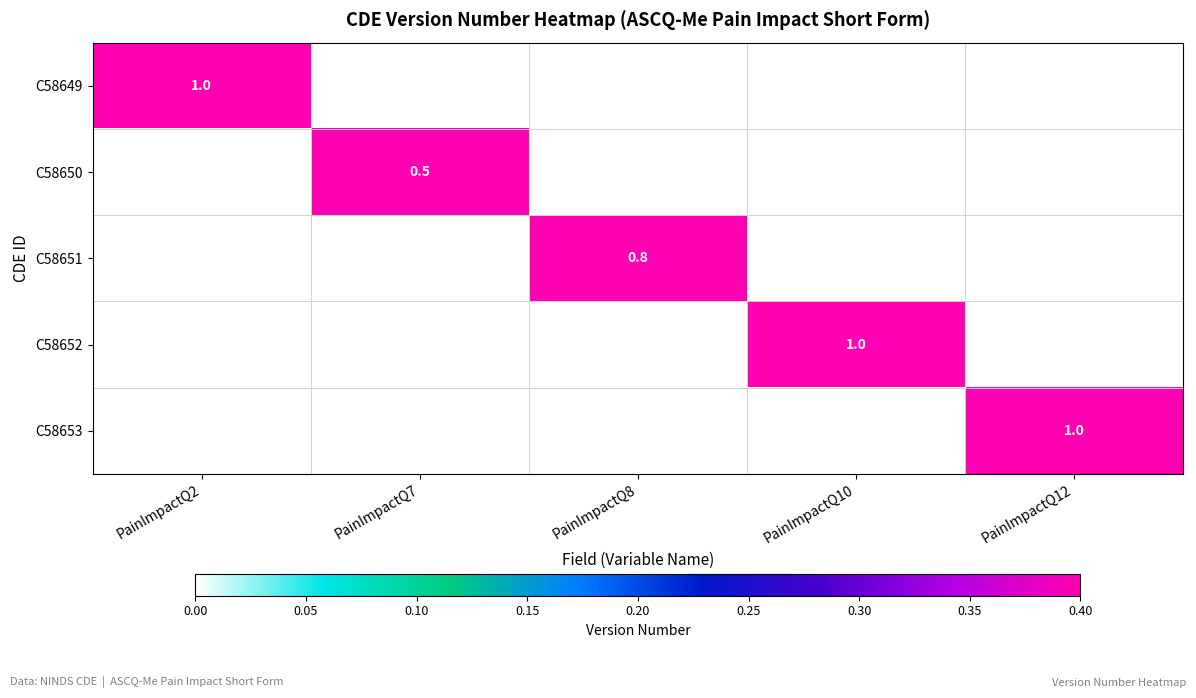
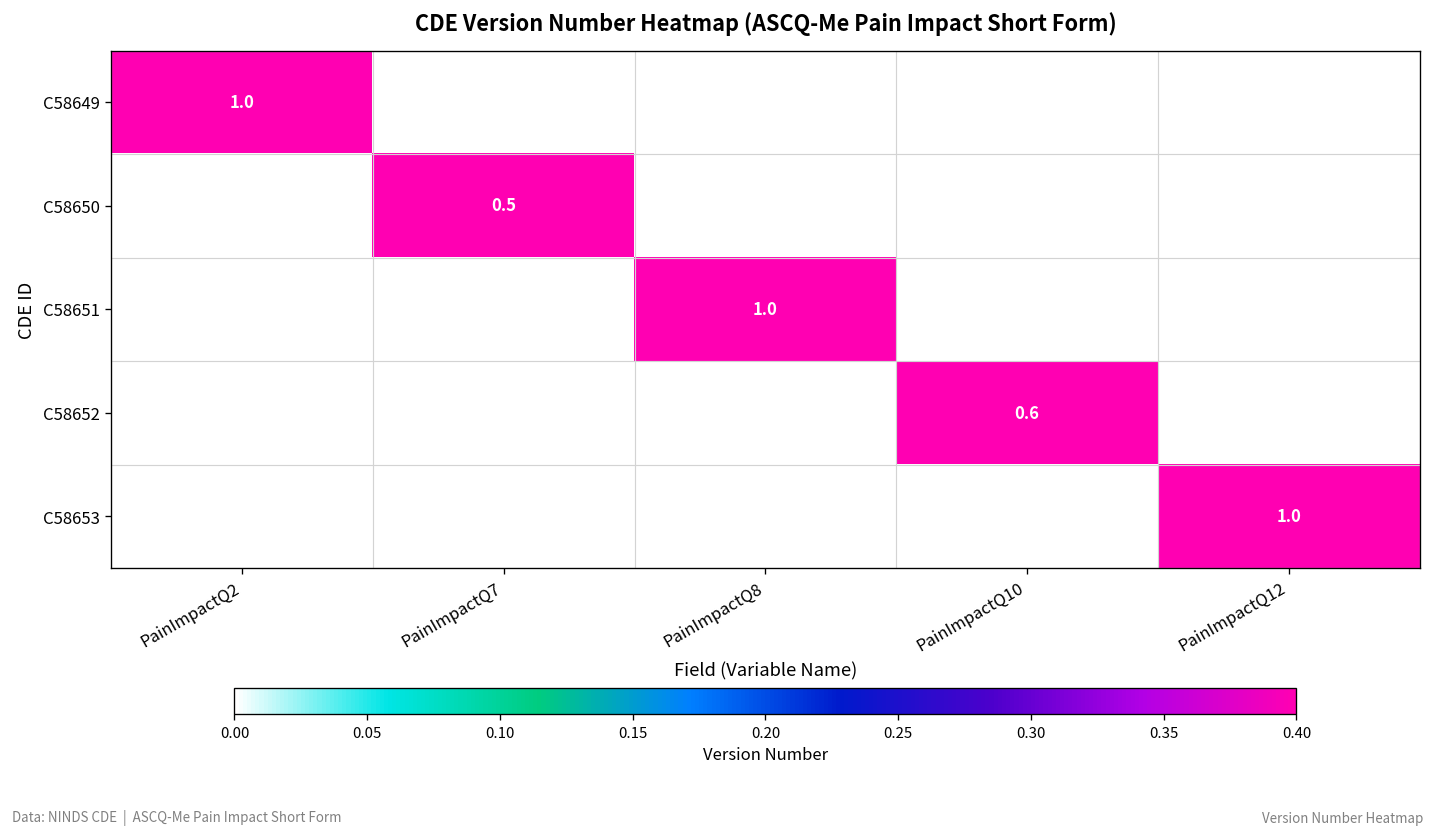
C58651, PainImpactQ8: 0.8 -> 1.0
C58652, PainImpactQ10: 1.0 -> 0.6
